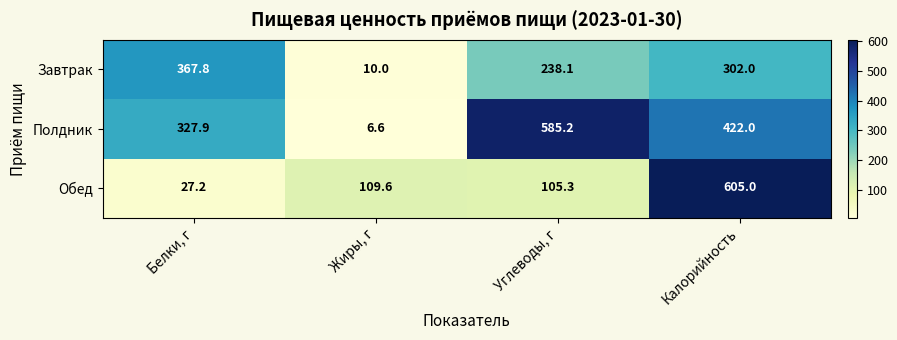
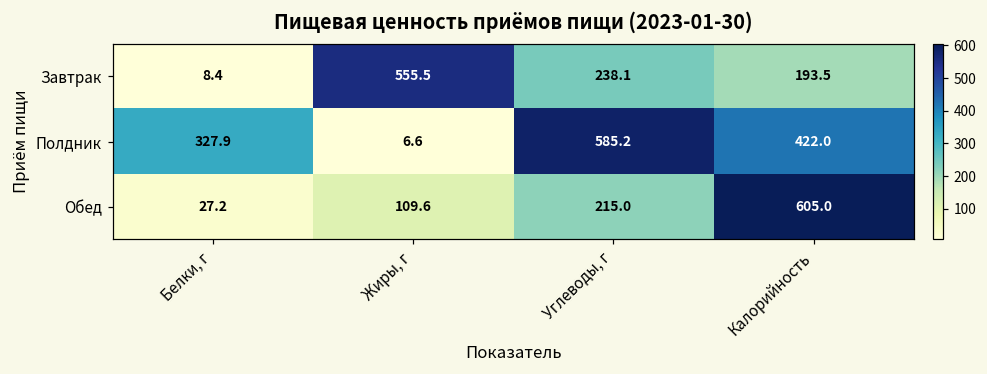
Завтрак, Белки, г: 367.8 -> 8.4
Завтрак, Жиры, г: 10.0 -> 555.5
Завтрак, Калорийность: 302.0 -> 193.5
Обед, Углеводы, г: 105.3 -> 215.0
